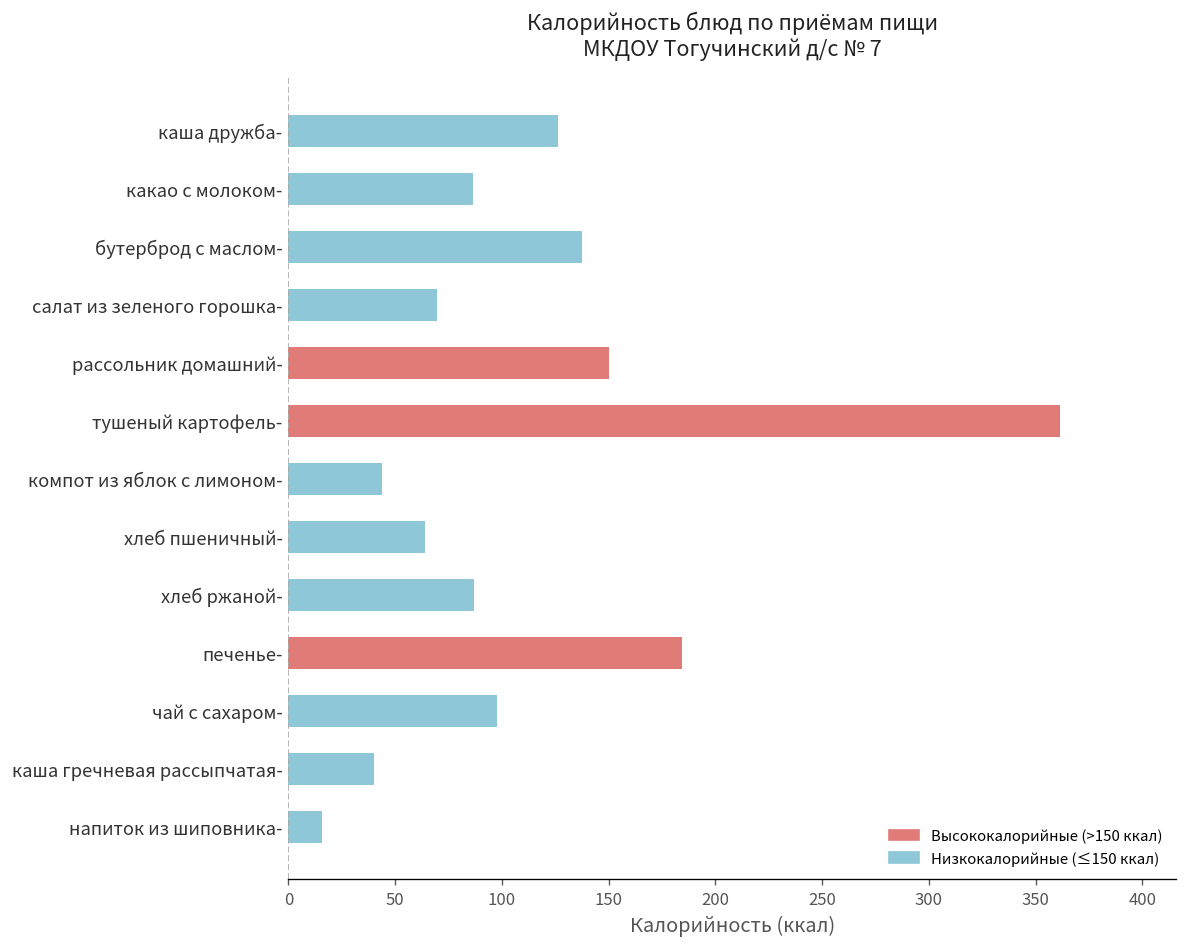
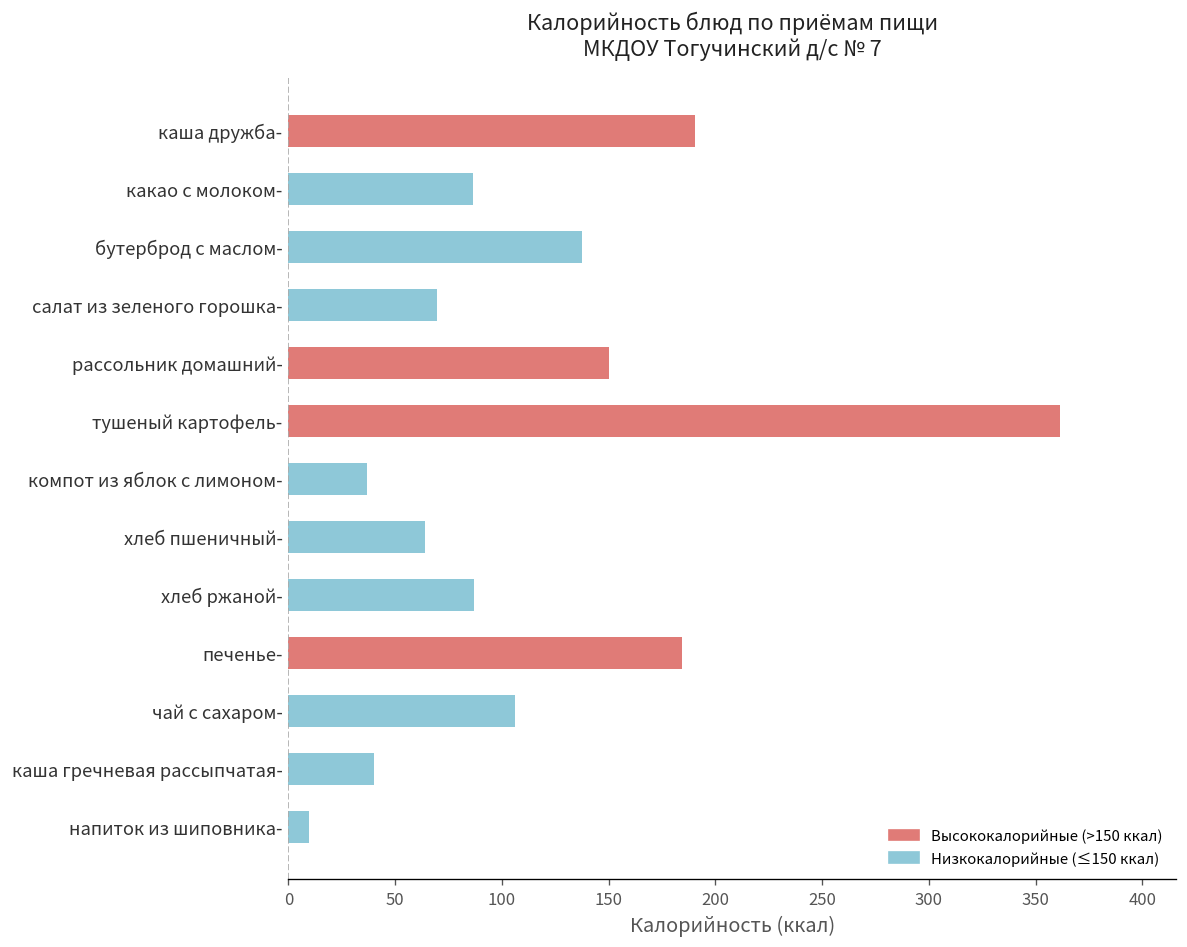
каша дружба-: 126 -> 191
компот из яблок с лимоном-: 44 -> 37
чай с сахаром-: 98 -> 106
напиток из шиповника-: 16 -> 10
